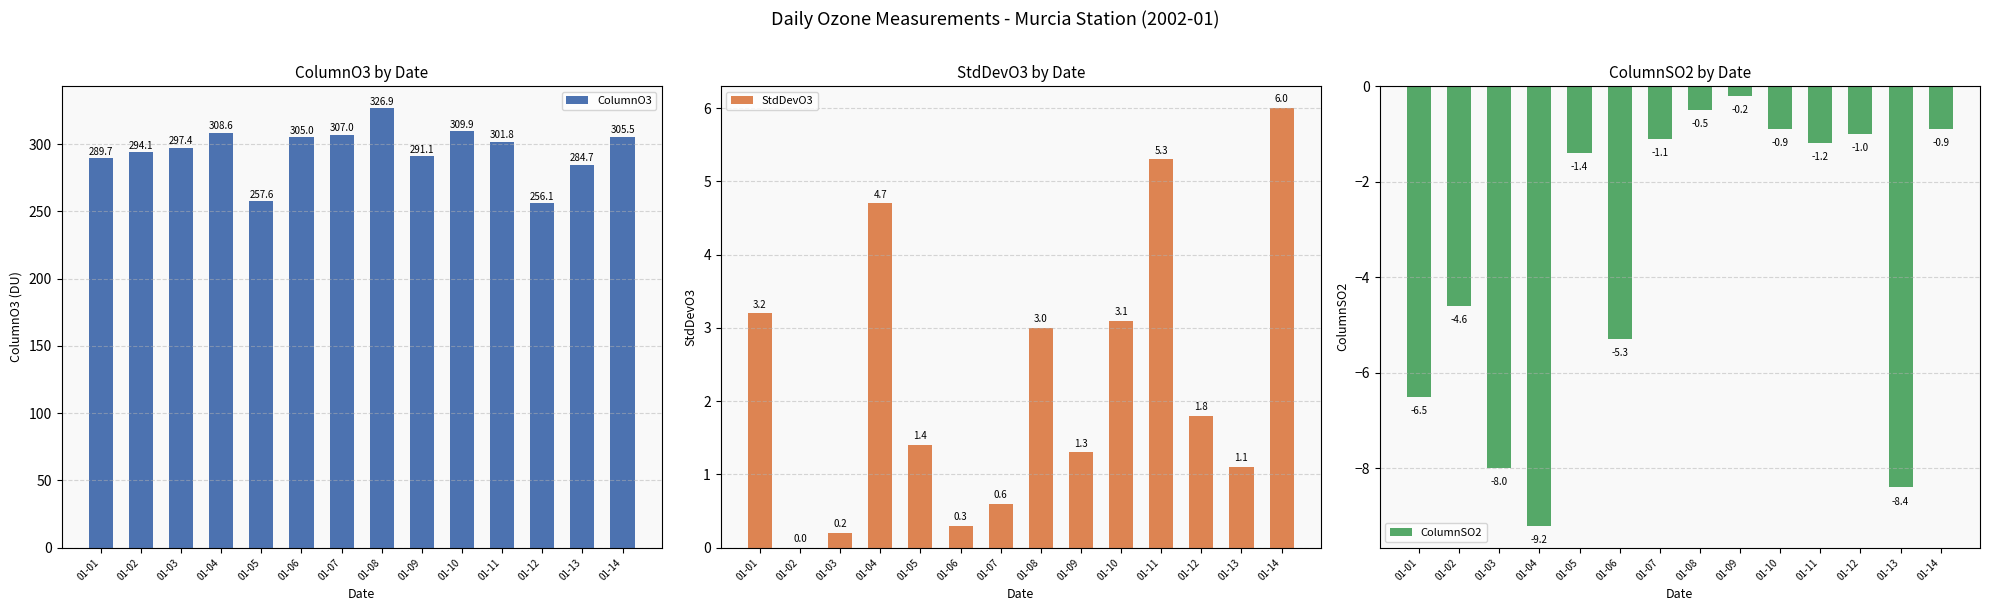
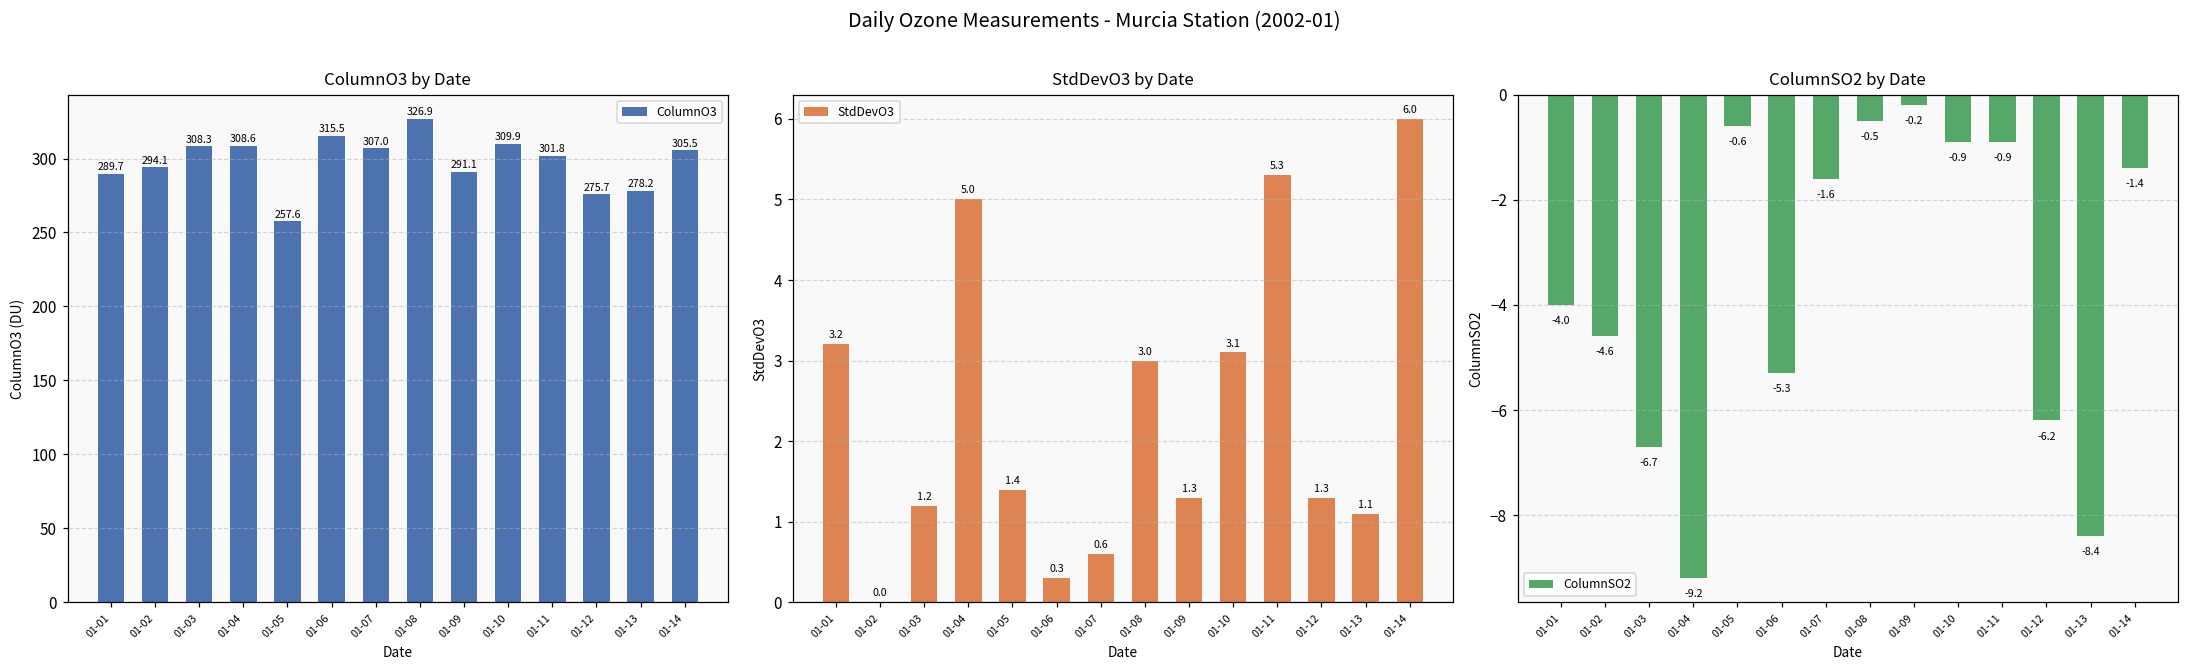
ColumnO3 by Date, 01-03: 297.4 -> 308.3
ColumnO3 by Date, 01-06: 305.0 -> 315.5
ColumnO3 by Date, 01-12: 256.1 -> 275.7
ColumnO3 by Date, 01-13: 284.7 -> 278.2
StdDevO3 by Date, 01-03: 0.2 -> 1.2
StdDevO3 by Date, 01-04: 4.7 -> 5.0
StdDevO3 by Date, 01-12: 1.8 -> 1.3
ColumnSO2 by Date, 01-01: -6.5 -> -4.0
ColumnSO2 by Date, 01-03: -8.0 -> -6.7
ColumnSO2 by Date, 01-05: -1.4 -> -0.6
ColumnSO2 by Date, 01-07: -1.1 -> -1.6
ColumnSO2 by Date, 01-11: -1.2 -> -0.9
ColumnSO2 by Date, 01-12: -1.0 -> -6.2
ColumnSO2 by Date, 01-14: -0.9 -> -1.4
